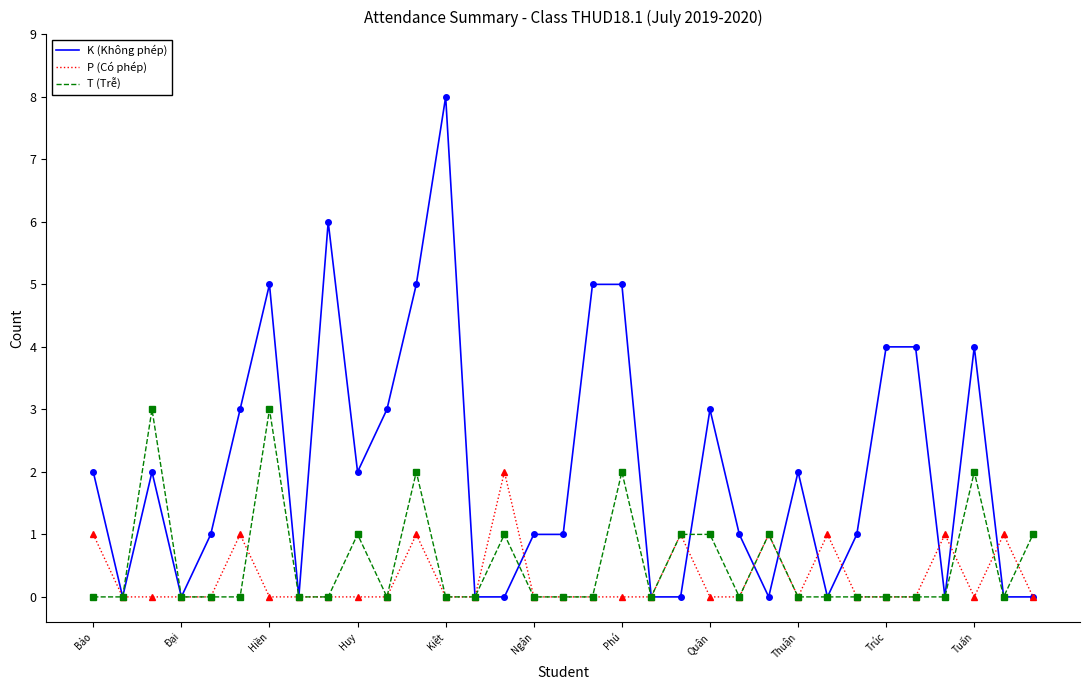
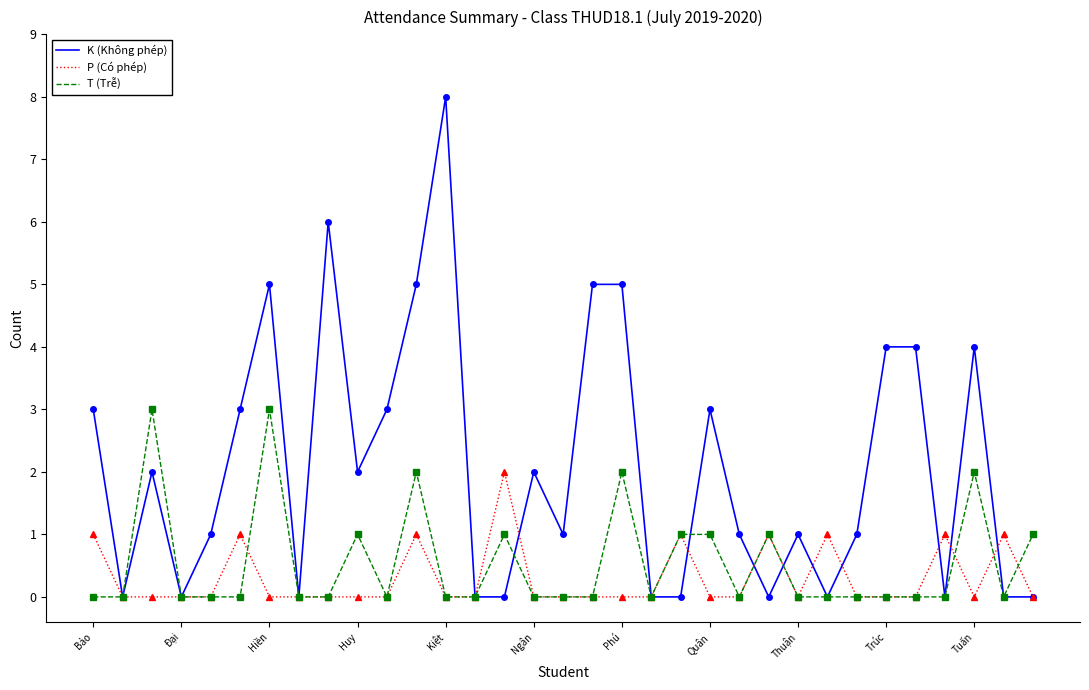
K (Không phép), Bảo: 2 -> 3
K (Không phép), Ngân: 1 -> 2
K (Không phép), Thuận: 2 -> 1
